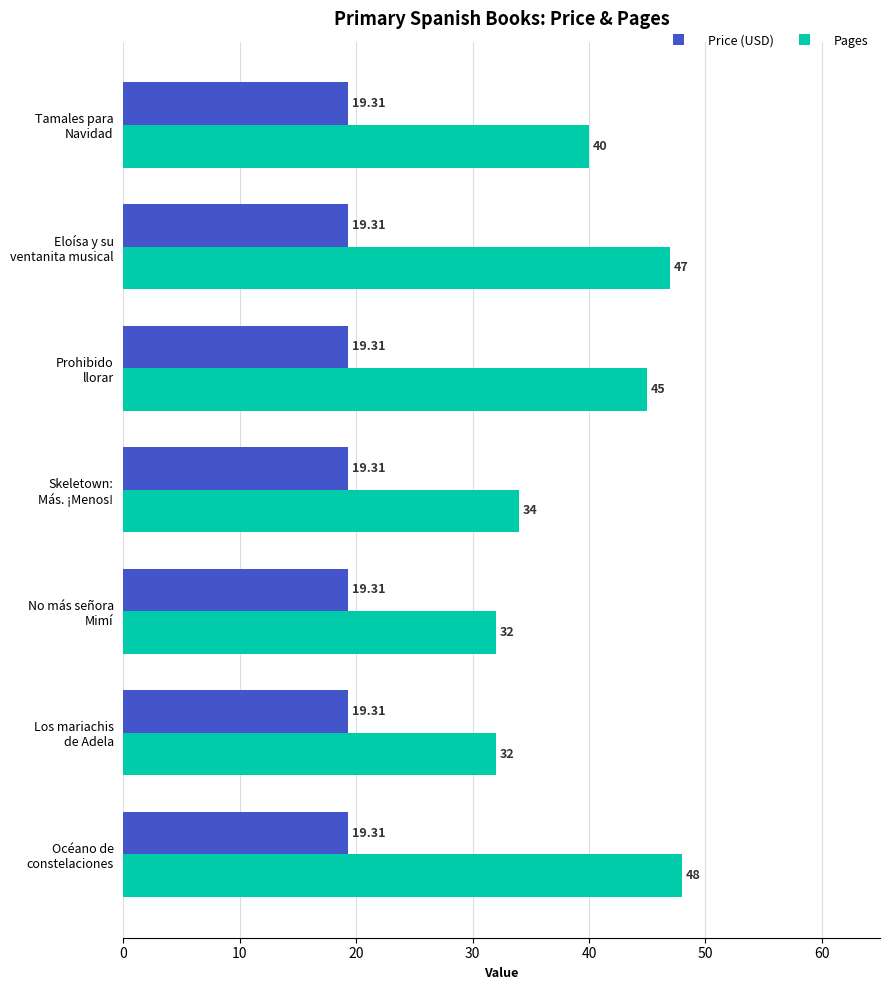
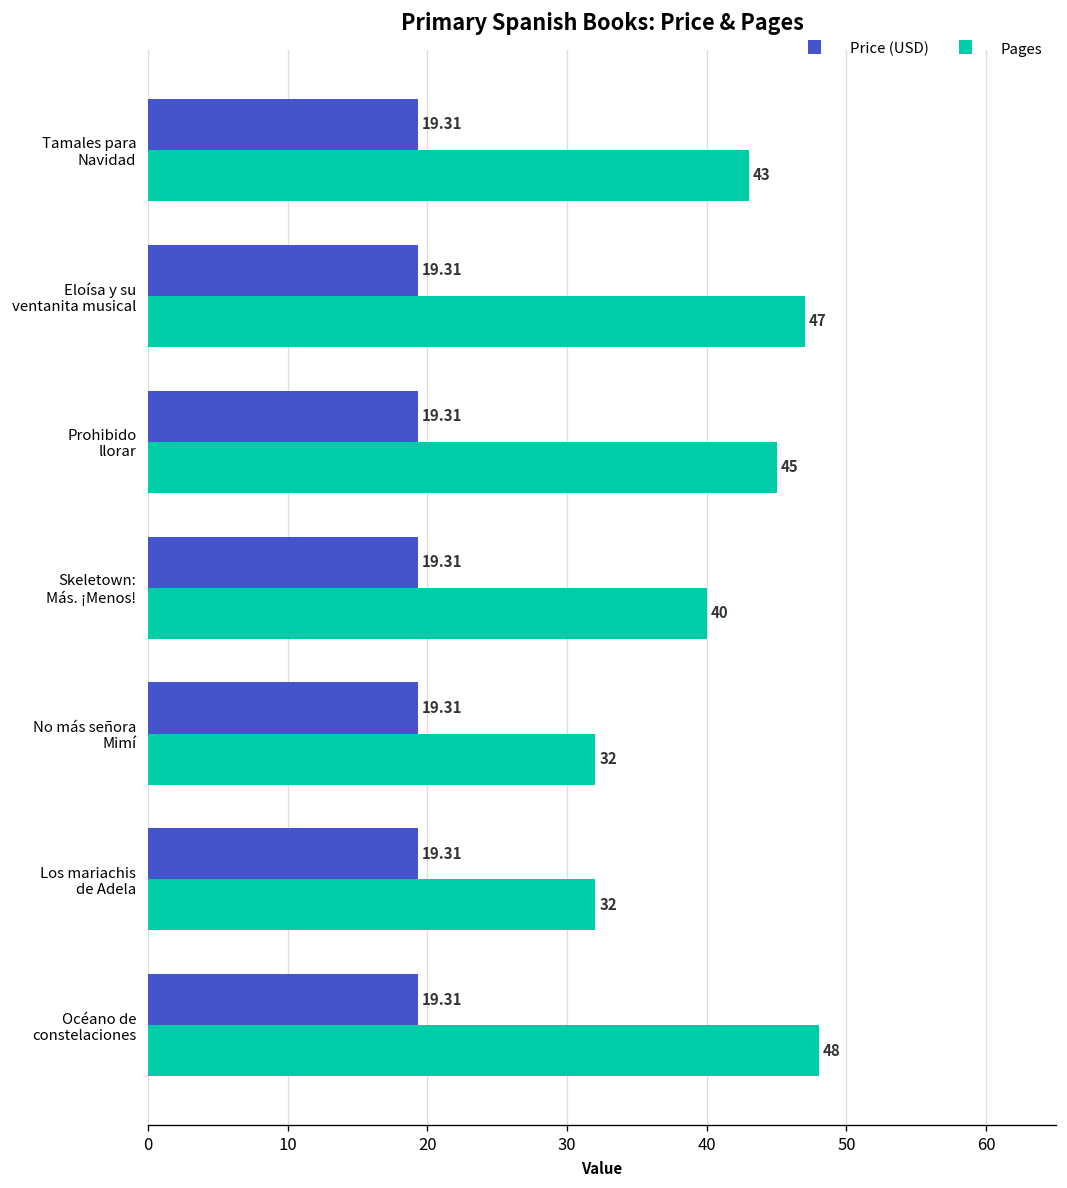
Pages, Tamales para Navidad: 40 -> 43
Pages, Skeletown: Más. ¡Menos!: 34 -> 40
